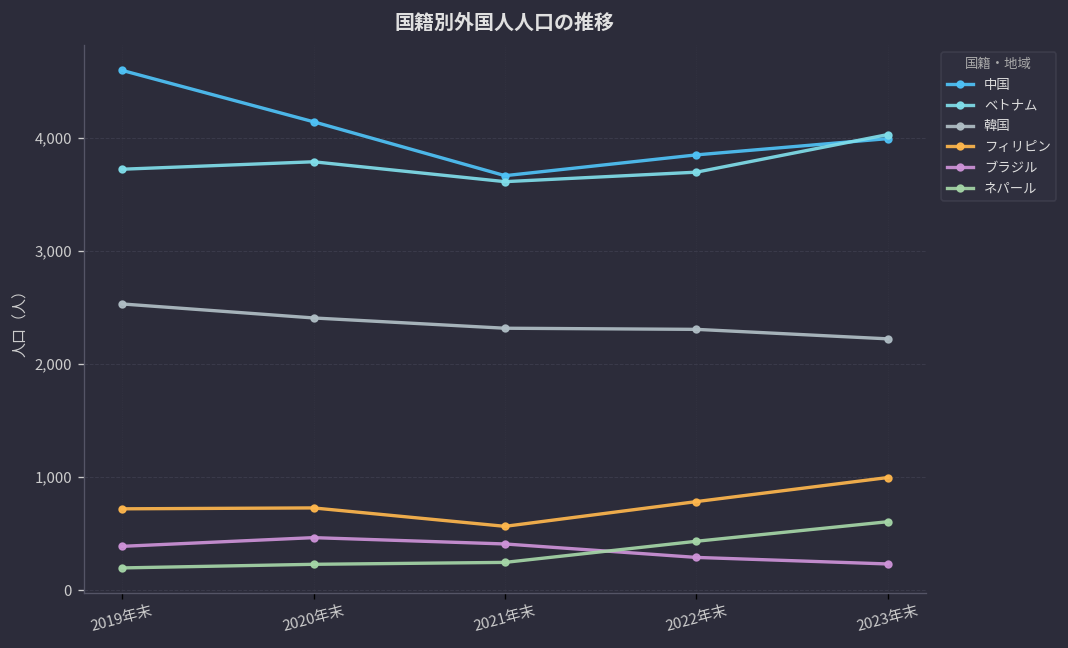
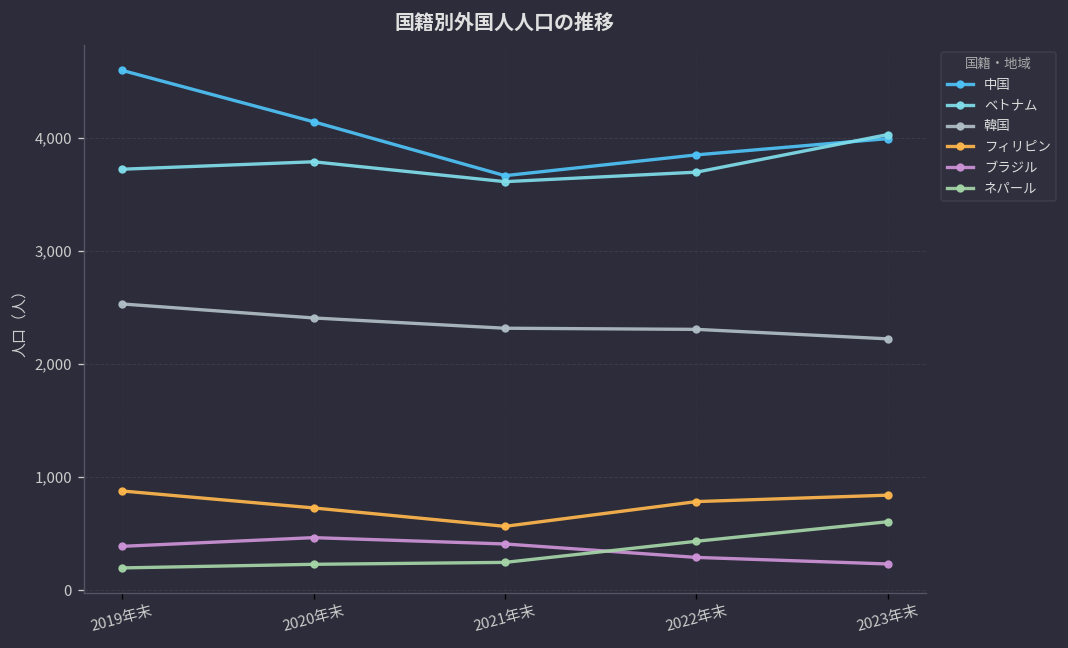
フィリピン, 2019年末: 700 -> 900
フィリピン, 2023年末: 1,000 -> 800
